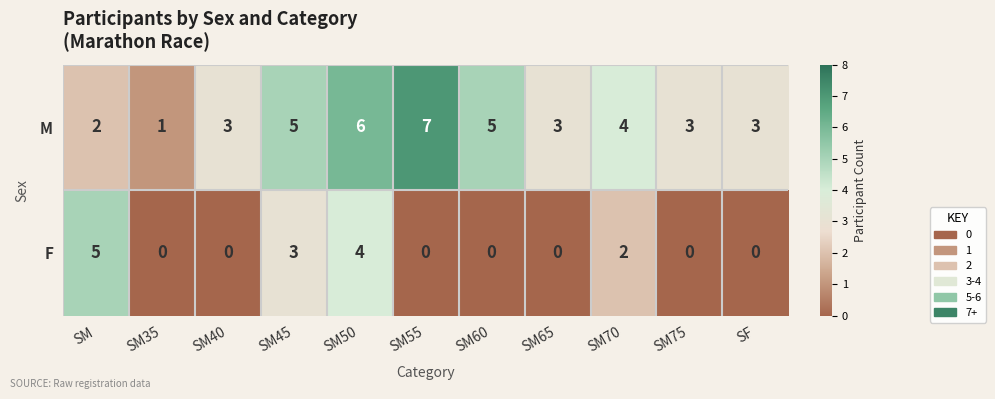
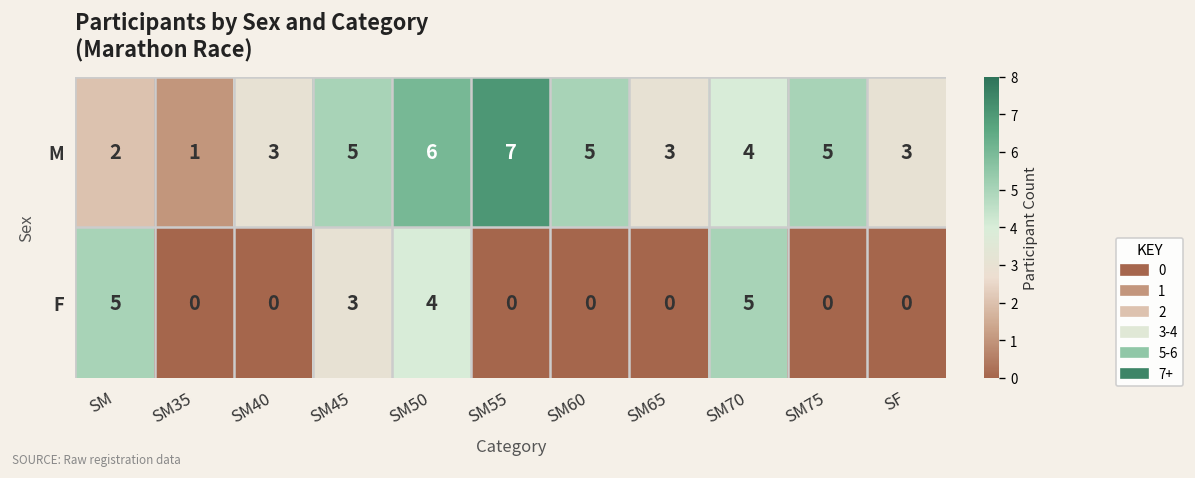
M, SM75: 3 -> 5
F, SM70: 2 -> 5
